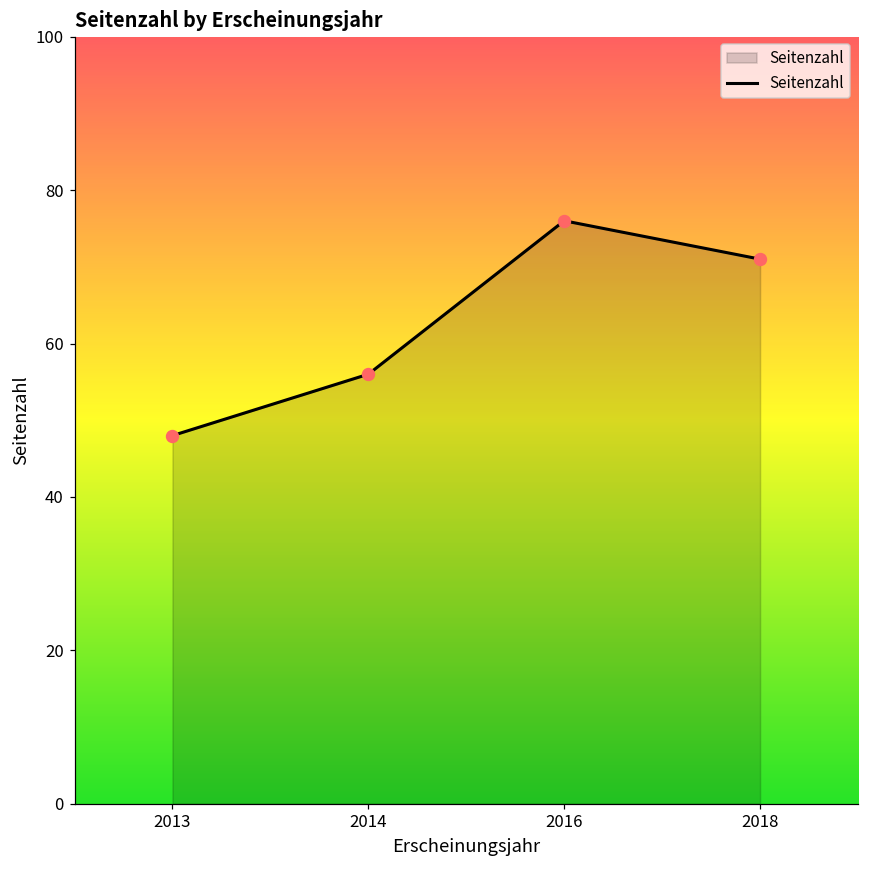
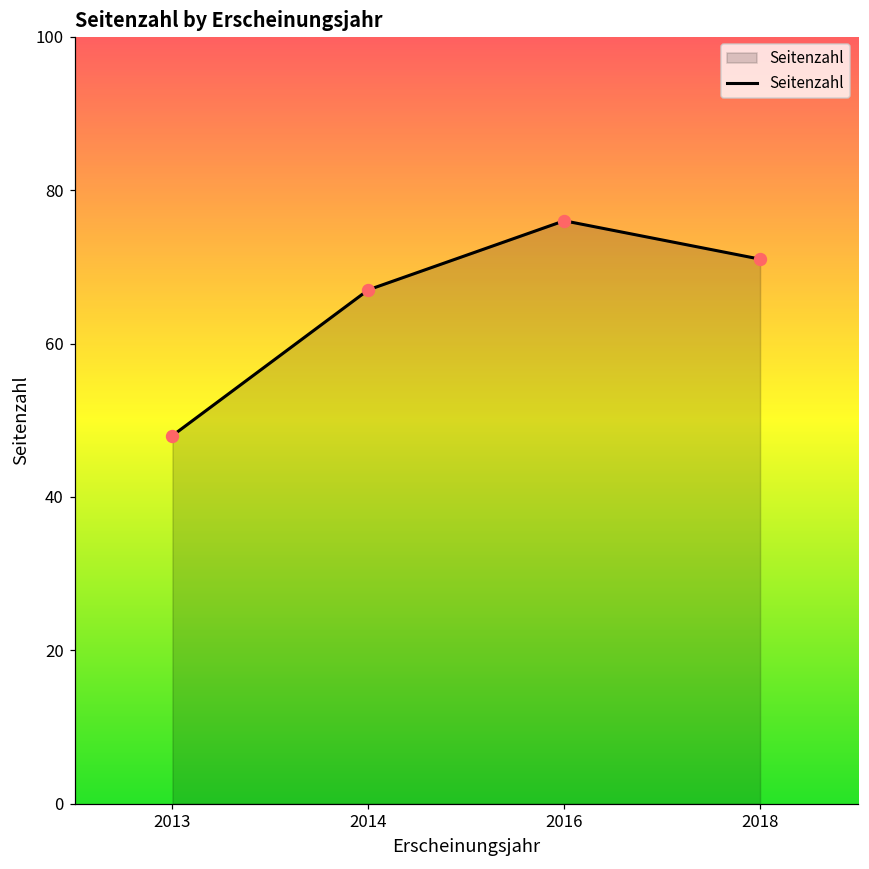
2014: 56 -> 67
